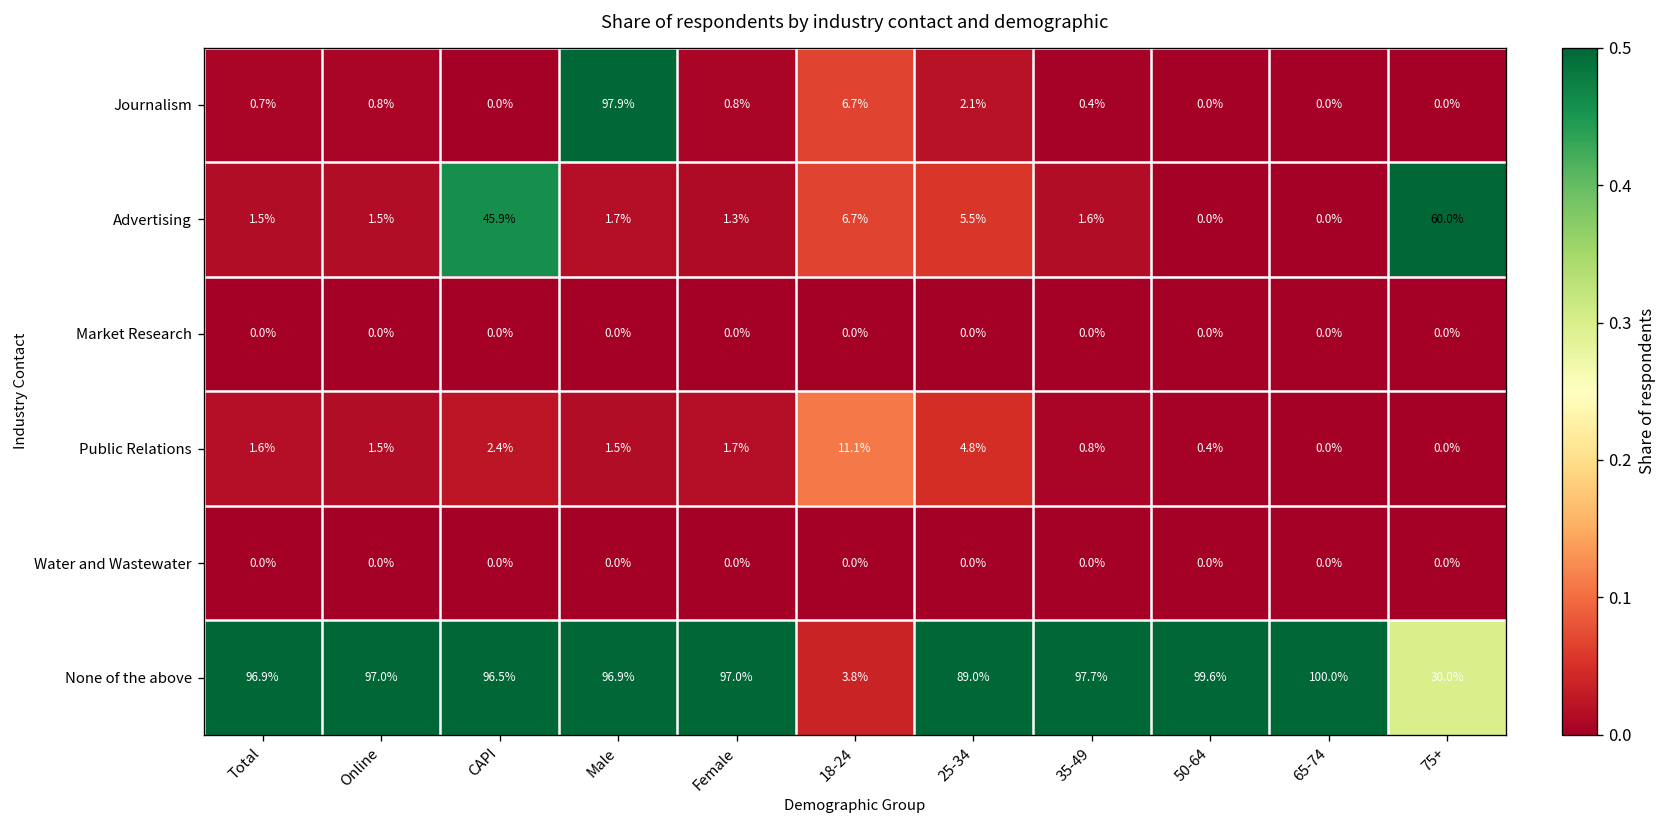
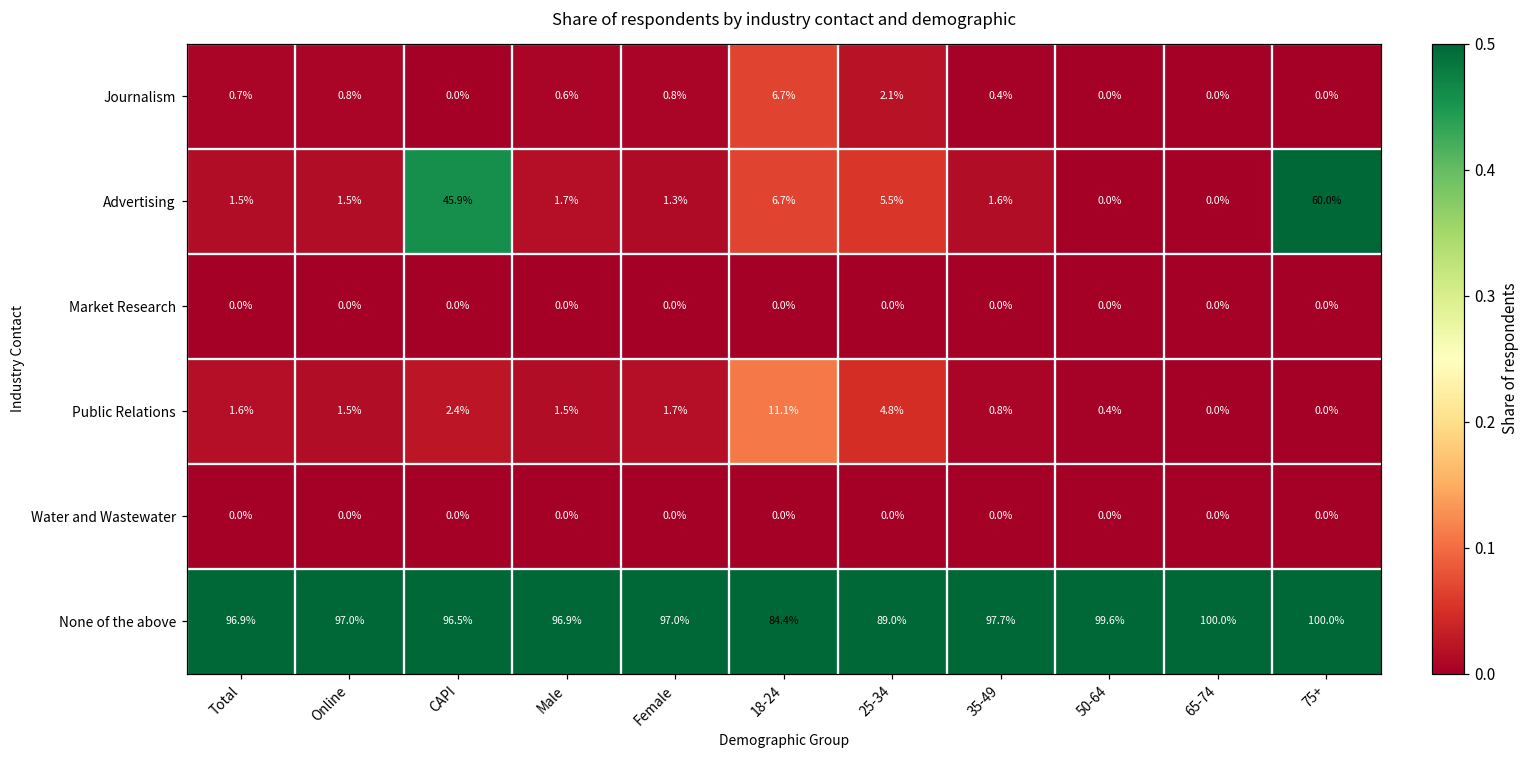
Journalism, Male: 97.9% -> 0.6%
None of the above, 18-24: 3.8% -> 84.4%
None of the above, 75+: 30.0% -> 100.0%
